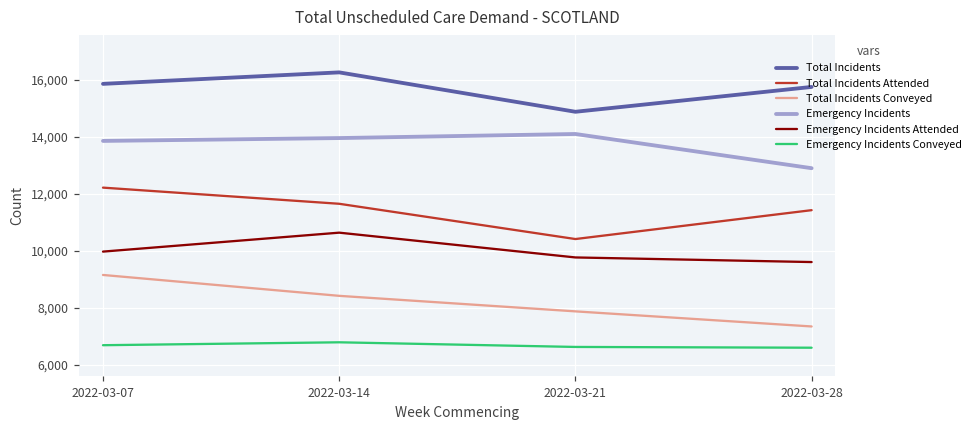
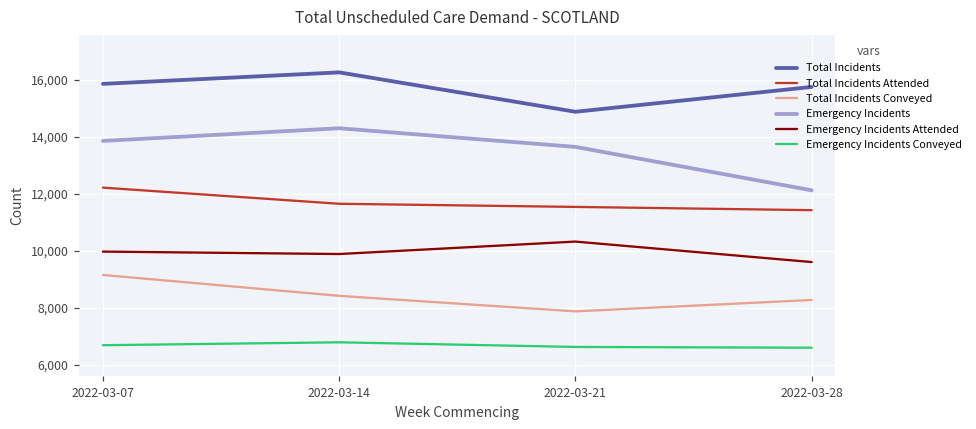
Emergency Incidents, 2022-03-14: 14,000 -> 14,300
Emergency Incidents Attended, 2022-03-14: 10,600 -> 9,900
Total Incidents Attended, 2022-03-21: 10,400 -> 11,500
Emergency Incidents, 2022-03-21: 14,100 -> 13,600
Emergency Incidents Attended, 2022-03-21: 9,800 -> 10,300
Total Incidents Conveyed, 2022-03-28: 7,300 -> 8,300
Emergency Incidents, 2022-03-28: 12,900 -> 12,100
